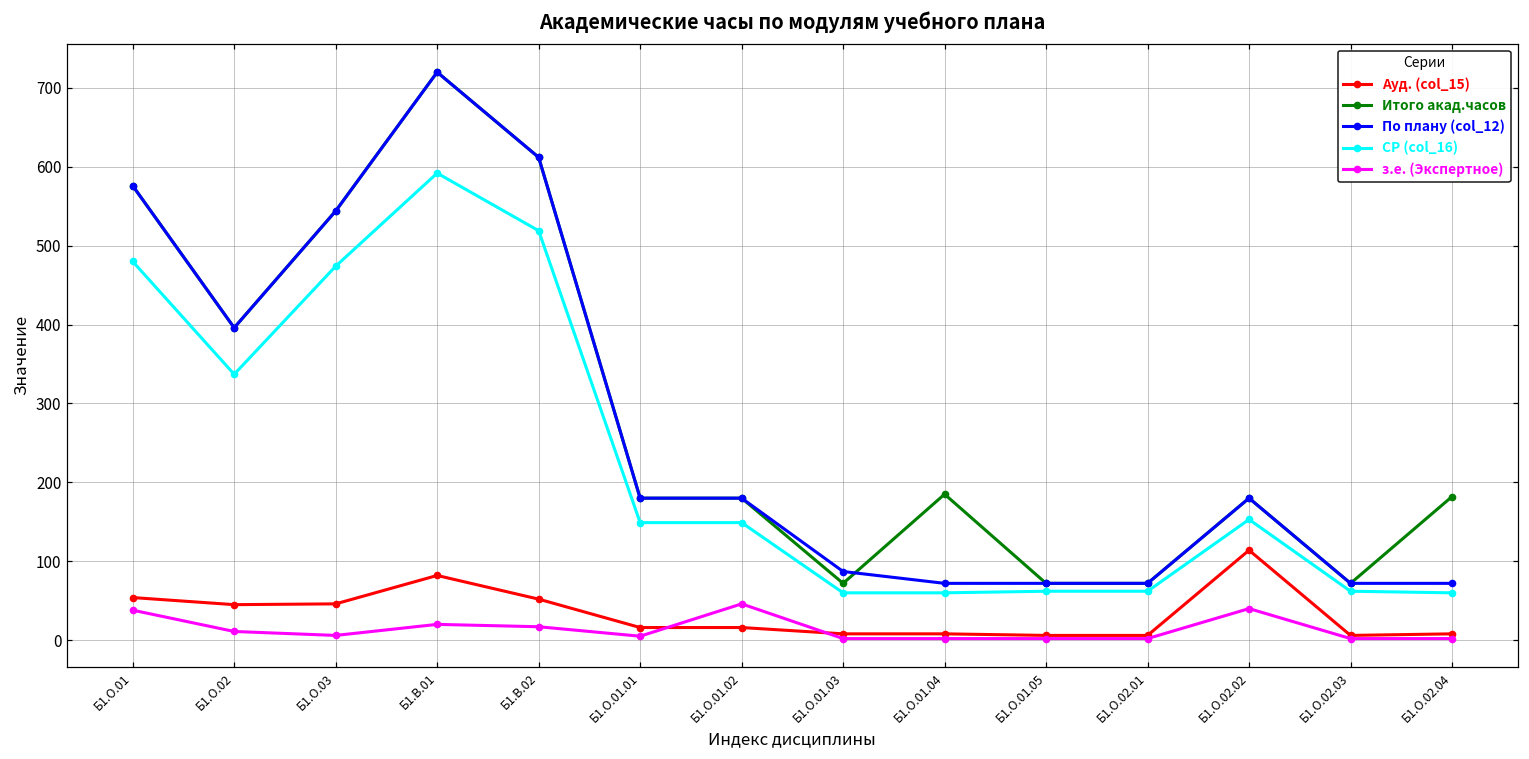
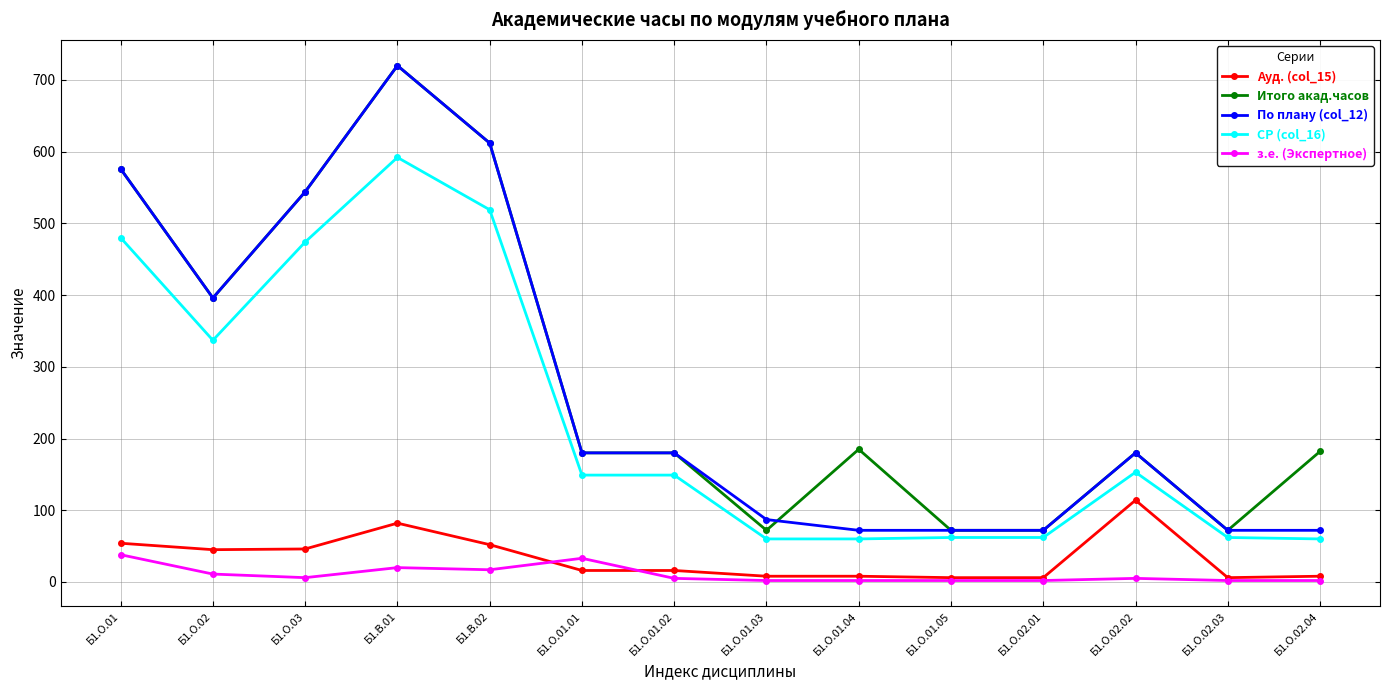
з.е. (Экспертное), Б1.О.01.01: 10 -> 30
з.е. (Экспертное), Б1.О.01.02: 50 -> 10
з.е. (Экспертное), Б1.О.02.02: 40 -> 10
